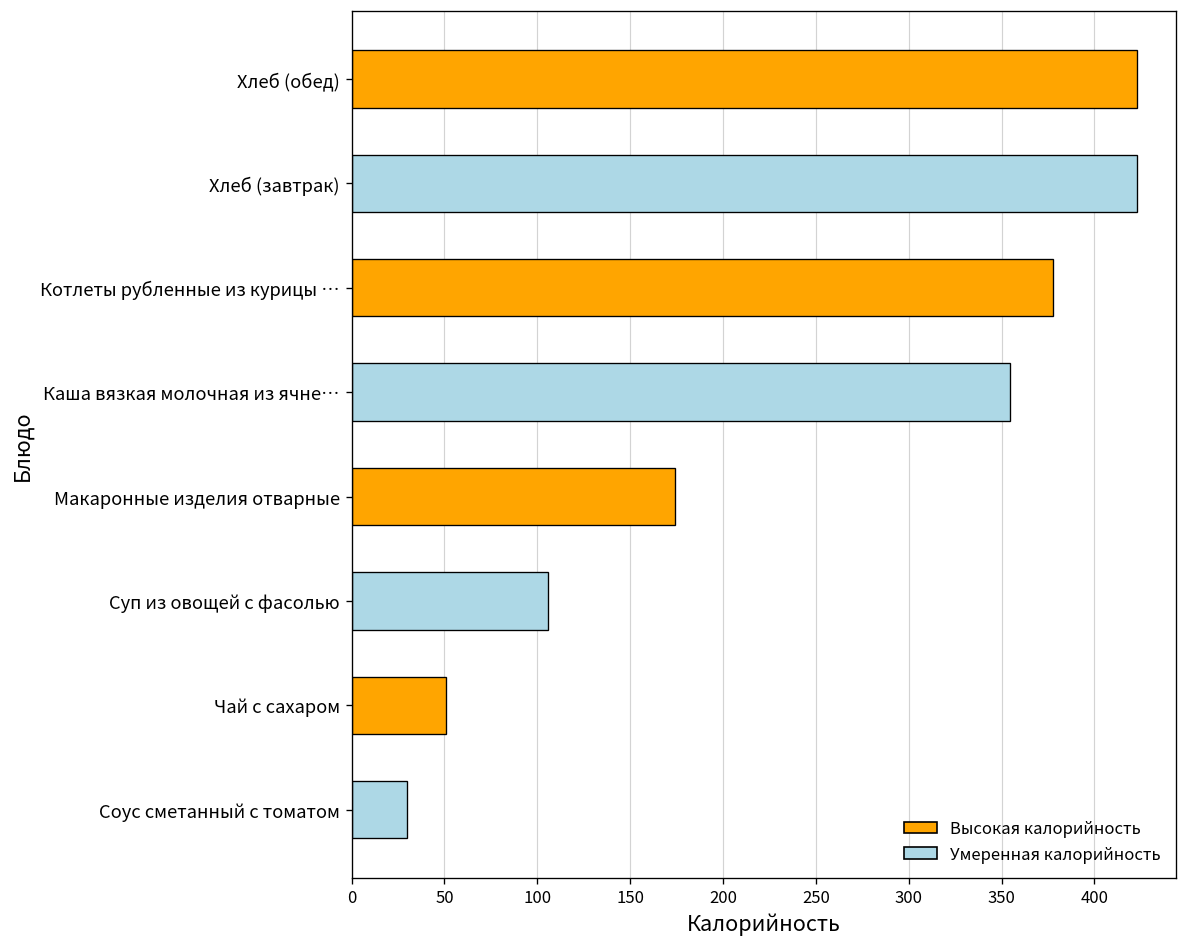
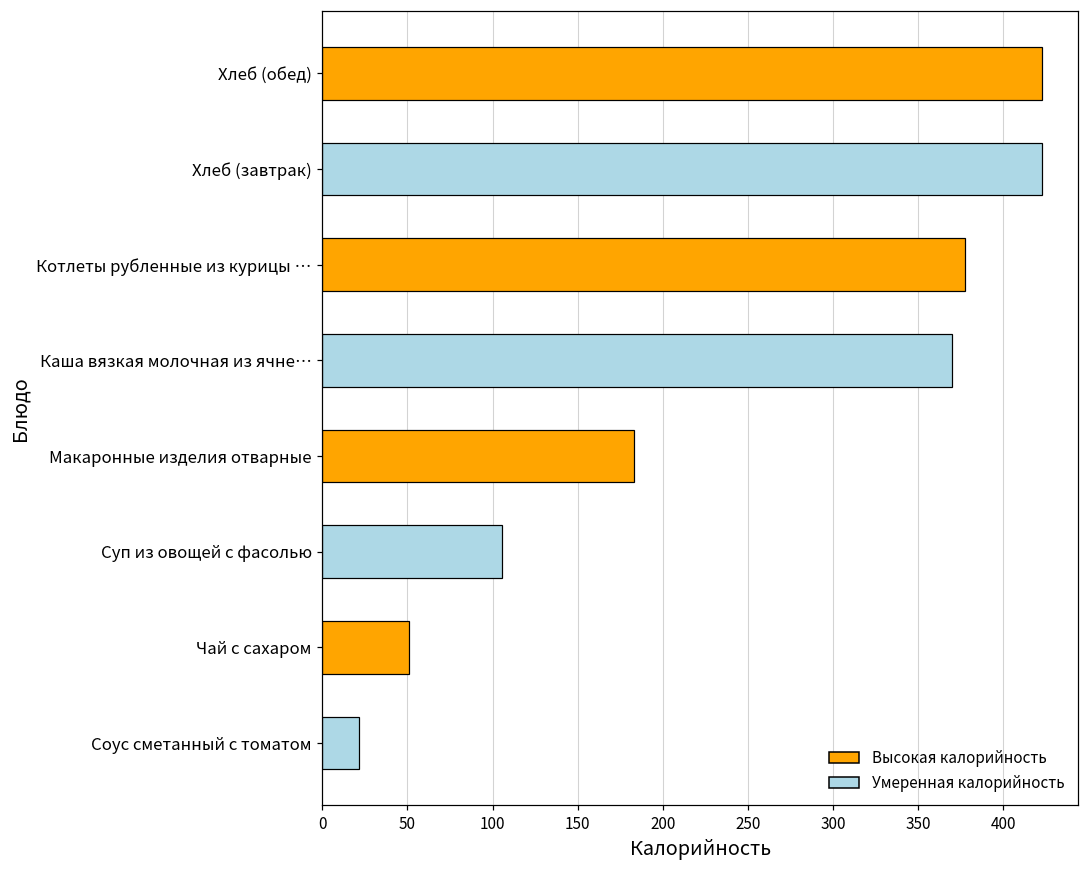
Каша вязкая молочная из ячне…: 354 -> 370
Макаронные изделия отварные: 174 -> 183
Соус сметанный с томатом: 30 -> 21
